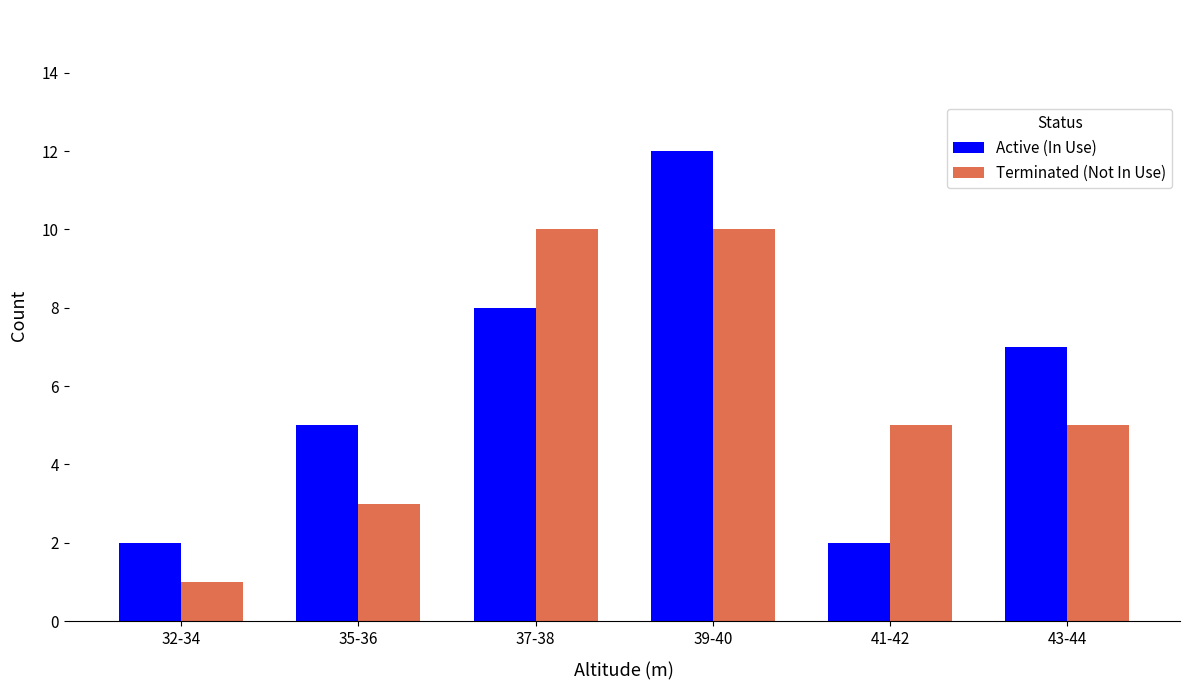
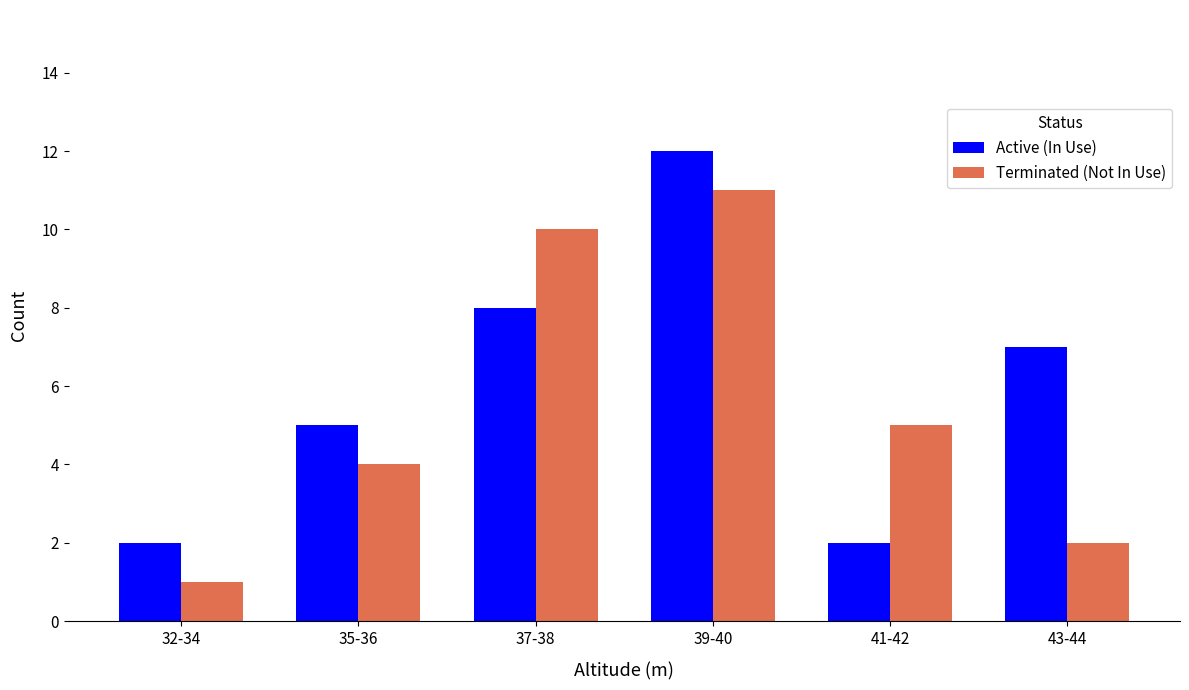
Terminated (Not In Use), 35-36: 3 -> 4
Terminated (Not In Use), 39-40: 10 -> 11
Terminated (Not In Use), 43-44: 5 -> 2
